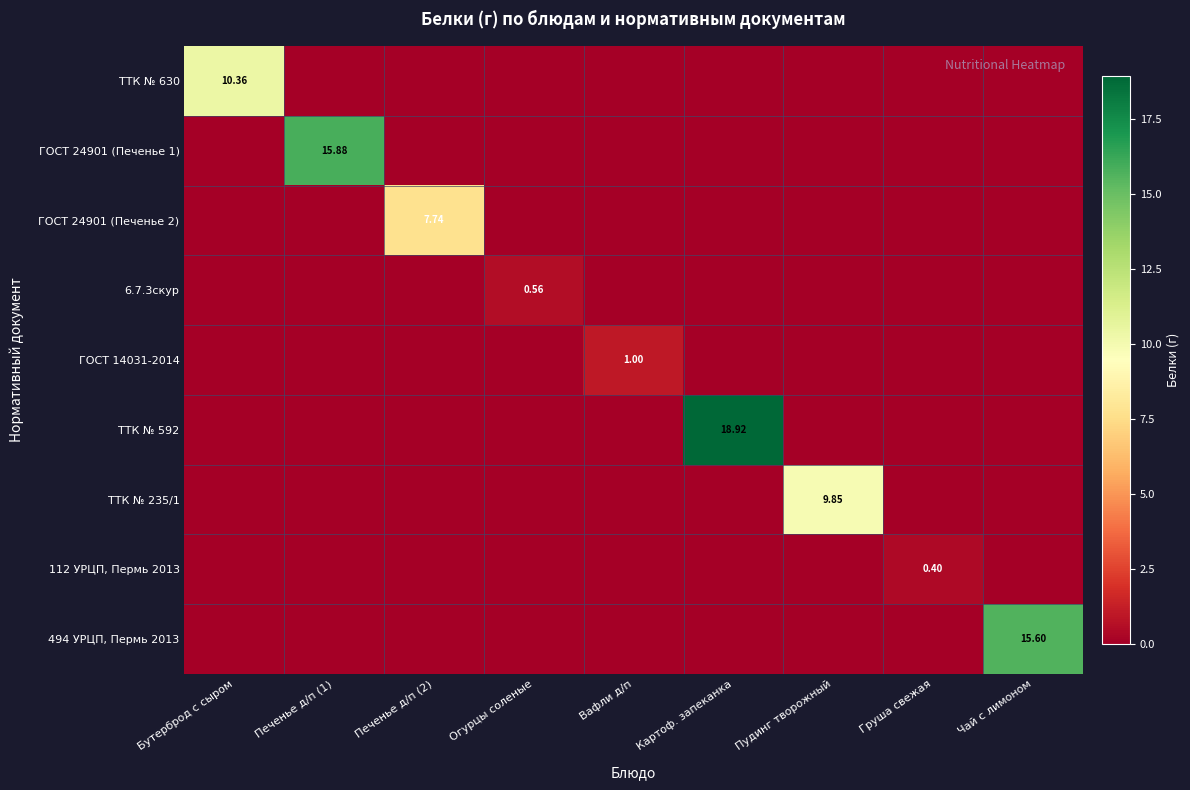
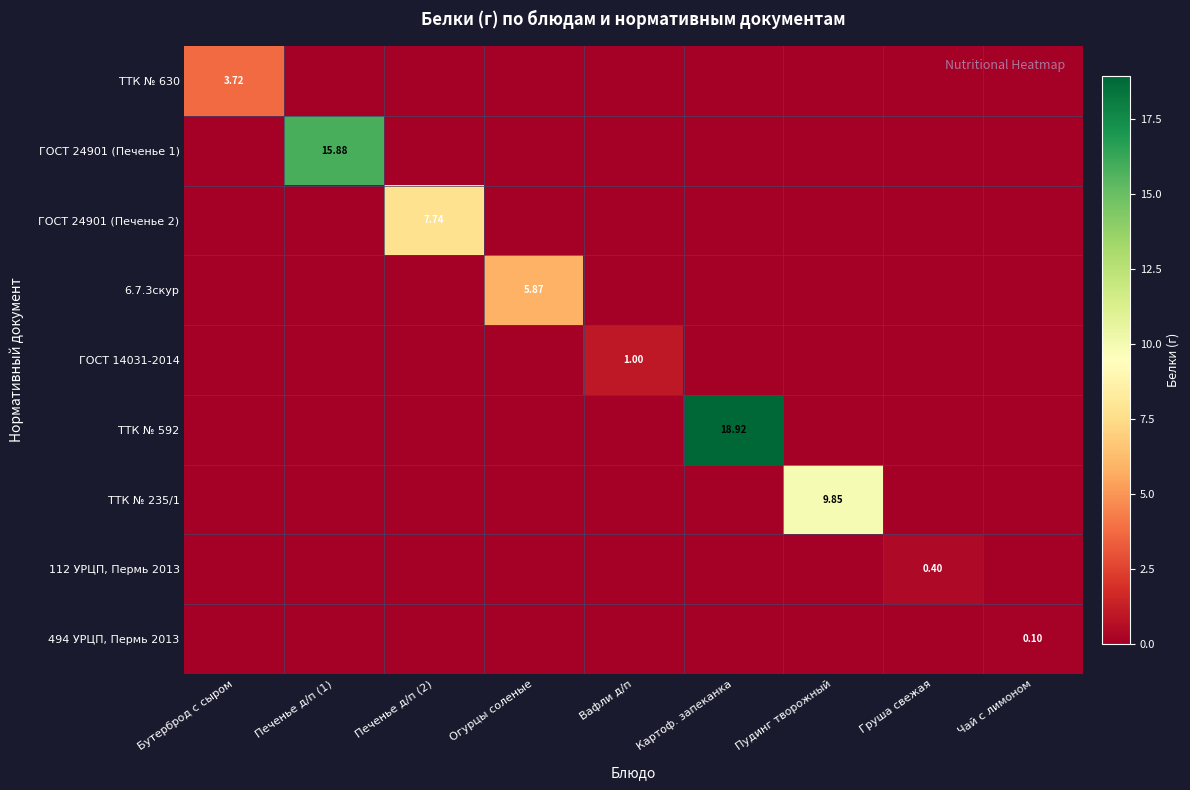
ТТК № 630, Бутерброд с сыром: 10.36 -> 3.72
6.7.3скур, Огурцы соленые: 0.56 -> 5.87
494 УРЦП, Пермь 2013, Чай с лимоном: 15.60 -> 0.10
